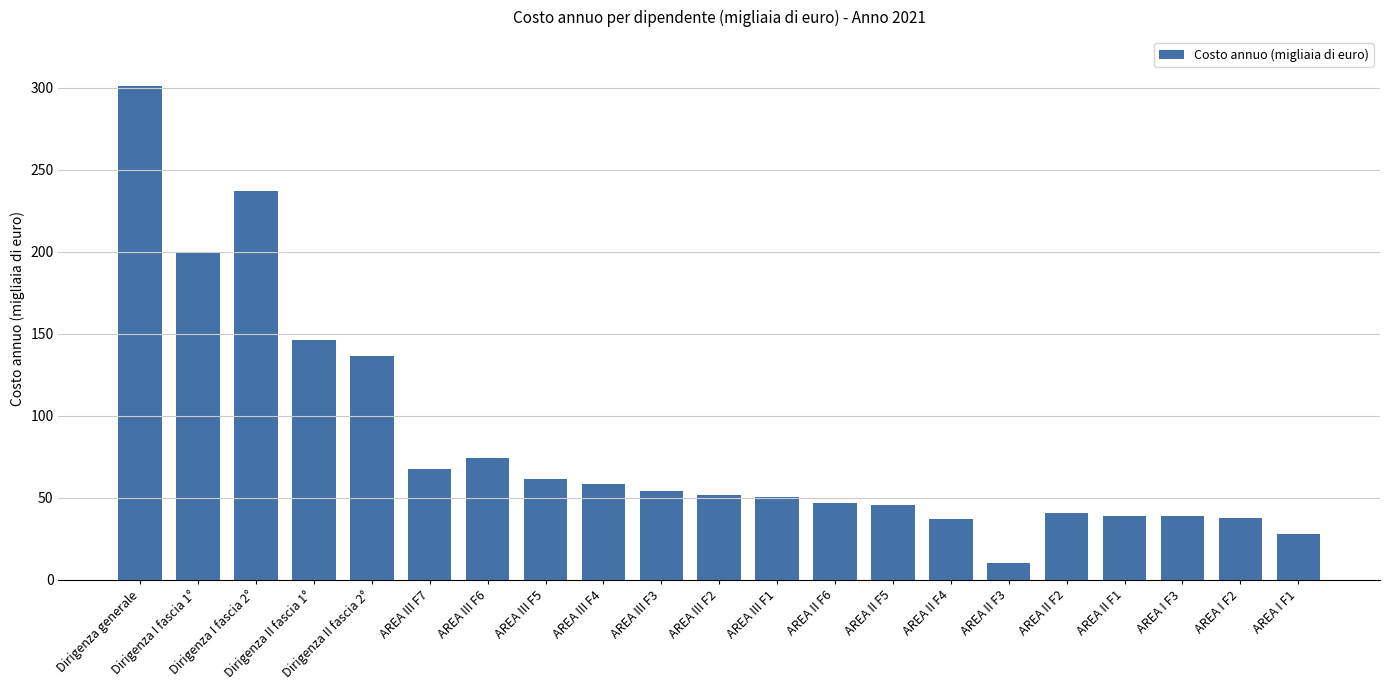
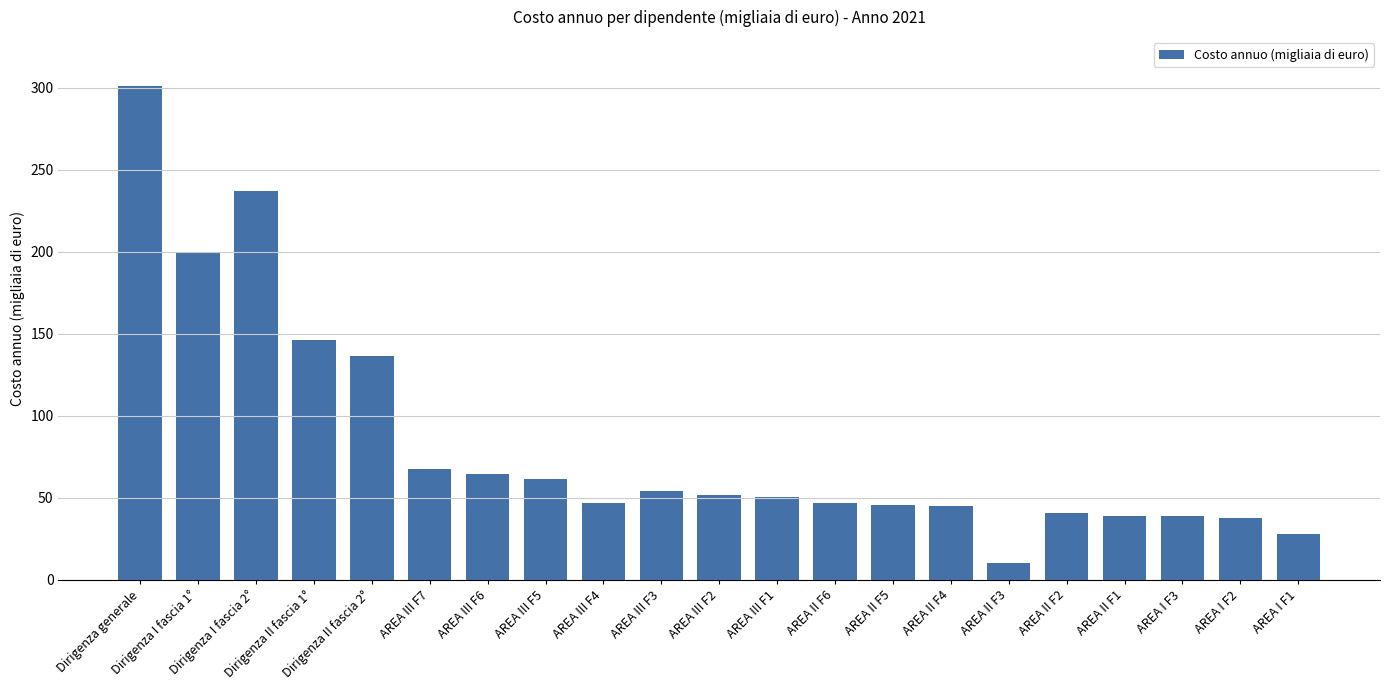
AREA III F6: 74 -> 64
AREA III F4: 59 -> 47
AREA II F4: 37 -> 45
